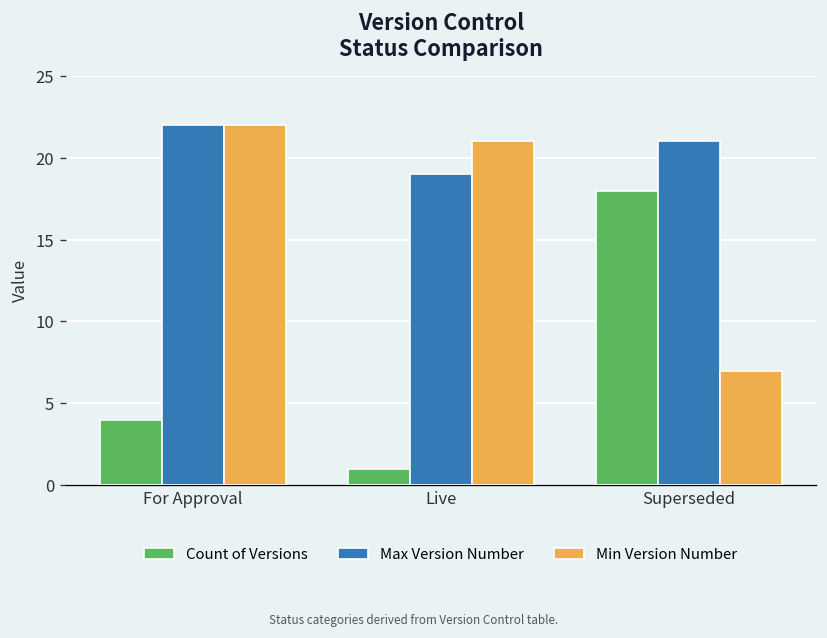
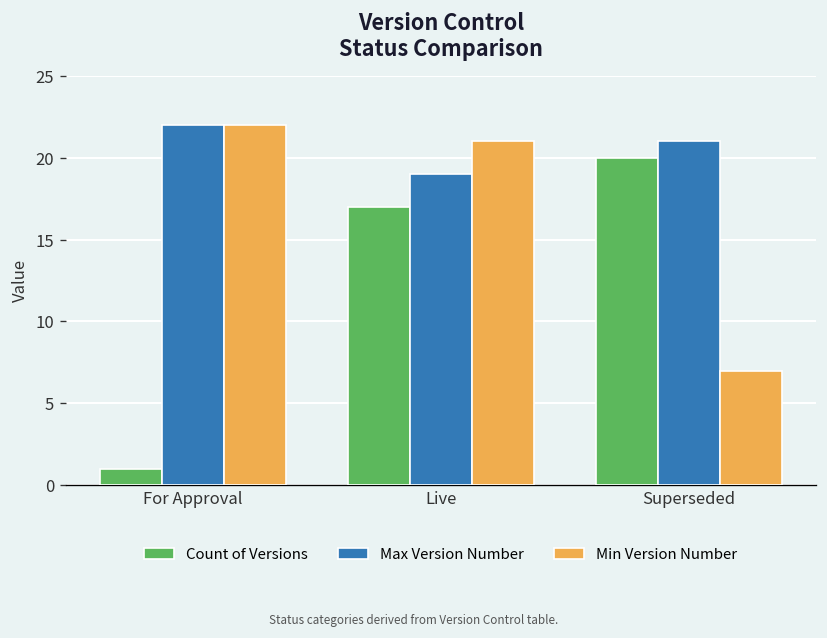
Count of Versions, For Approval: 4 -> 1
Count of Versions, Live: 1 -> 17
Count of Versions, Superseded: 18 -> 20
